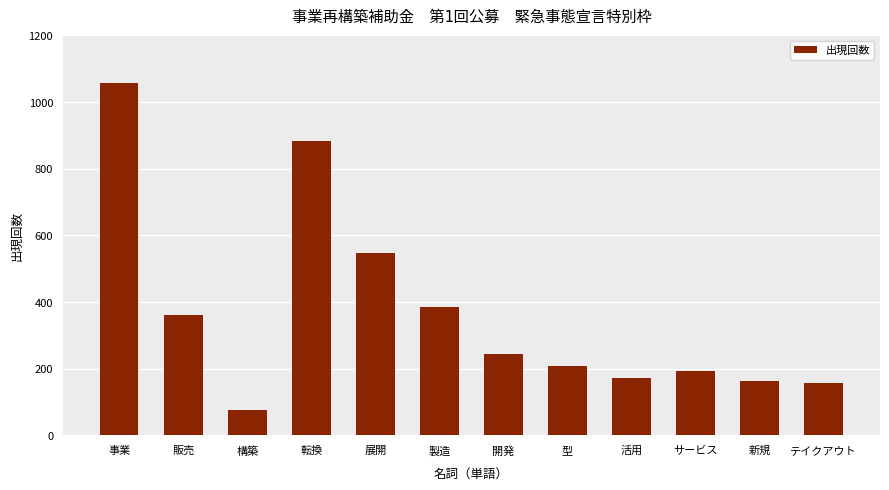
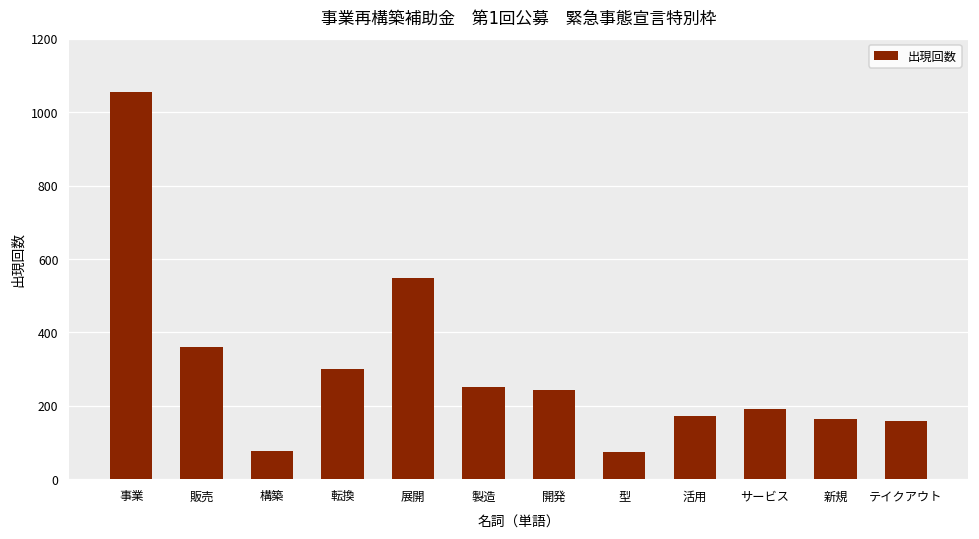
転換: 880 -> 300
製造: 380 -> 250
型: 210 -> 70
